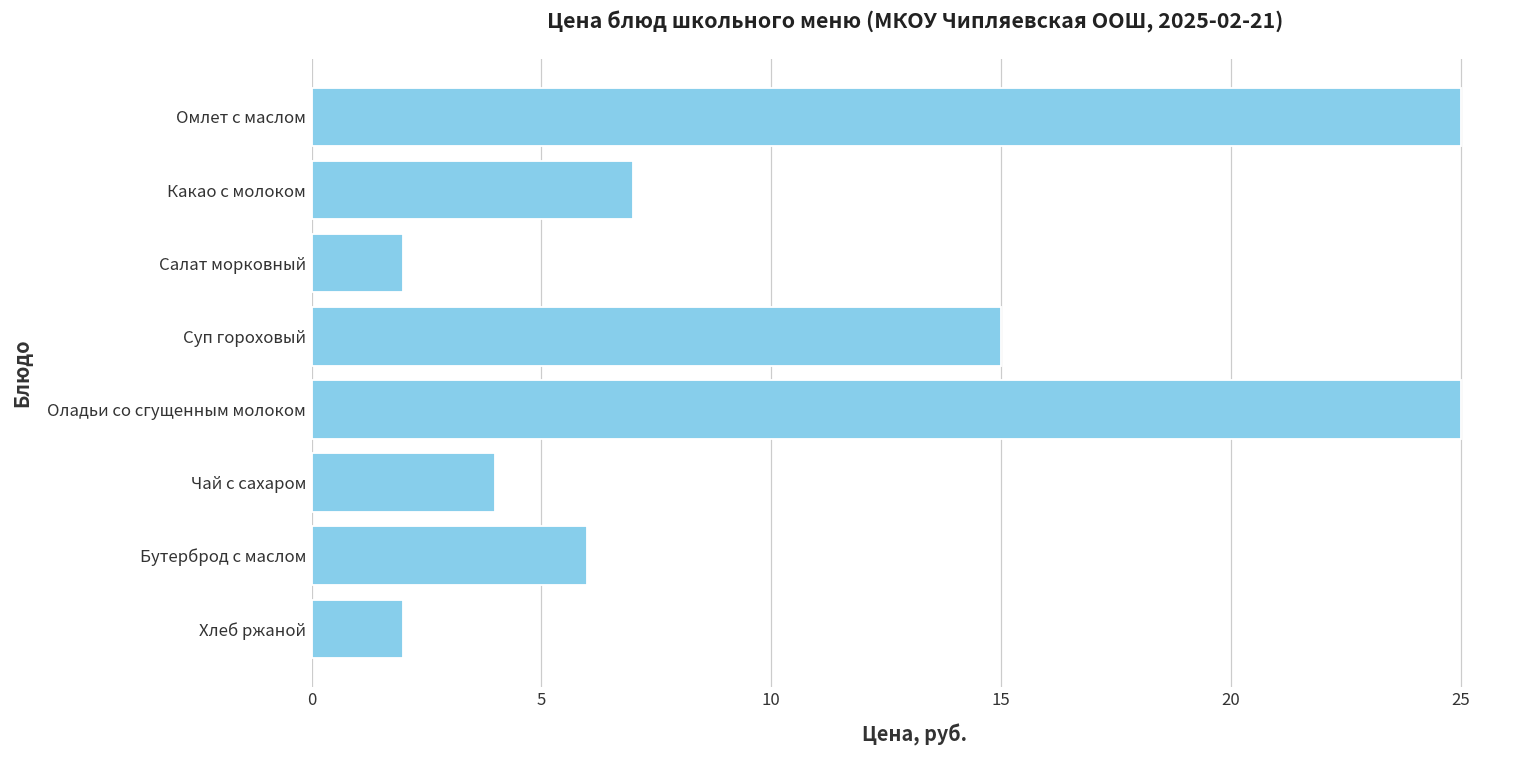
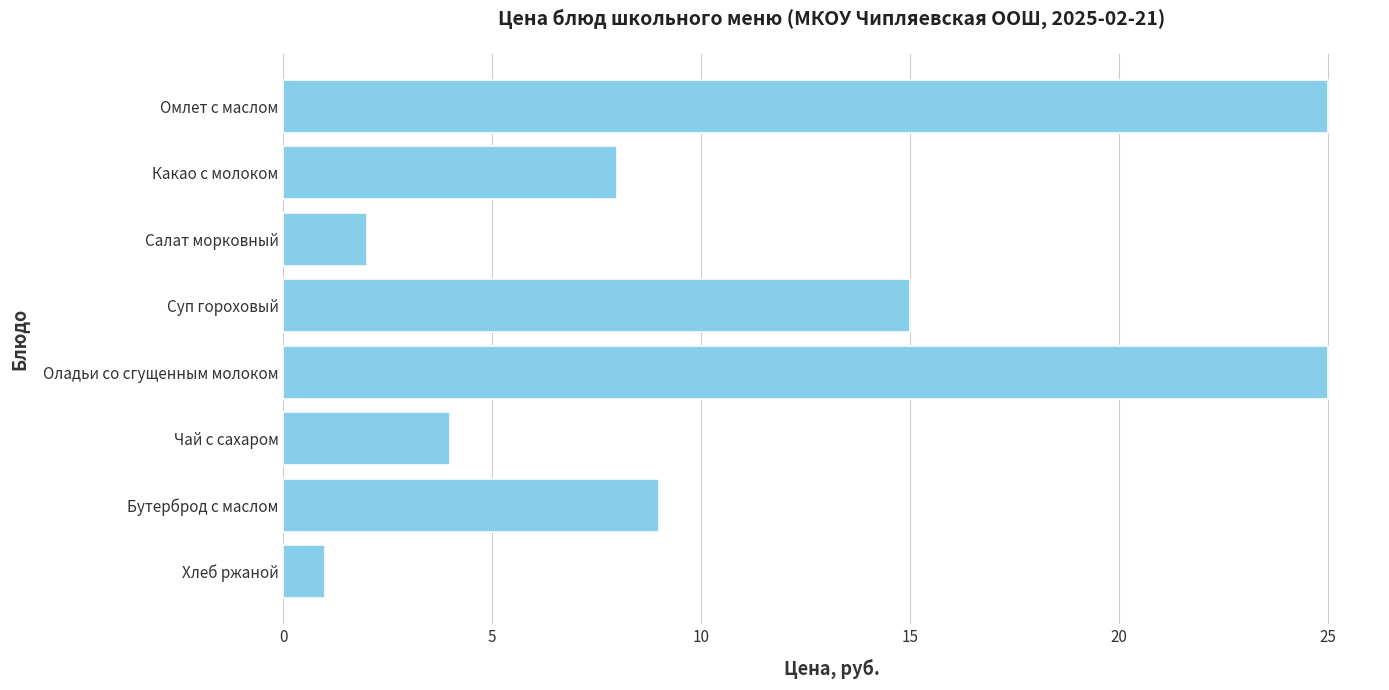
Какао с молоком: 7 -> 8
Бутерброд с маслом: 6 -> 9
Хлеб ржаной: 2 -> 1
